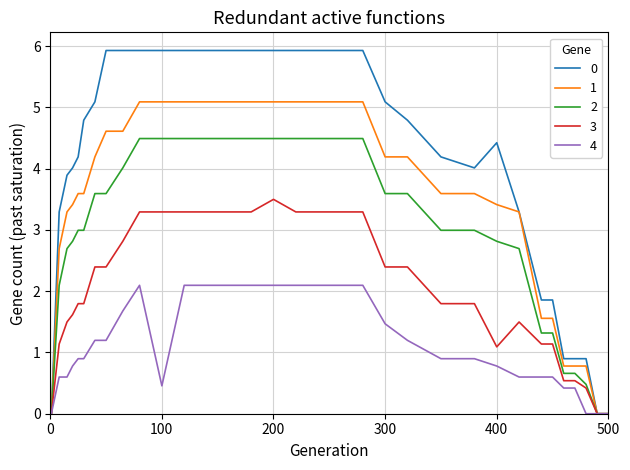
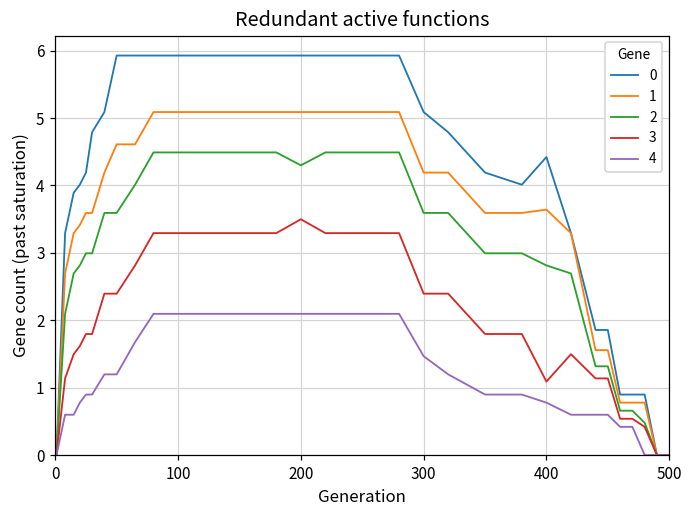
4, 100: 0.5 -> 2.1
2, 200: 4.5 -> 4.3
1, 400: 3.4 -> 3.6
